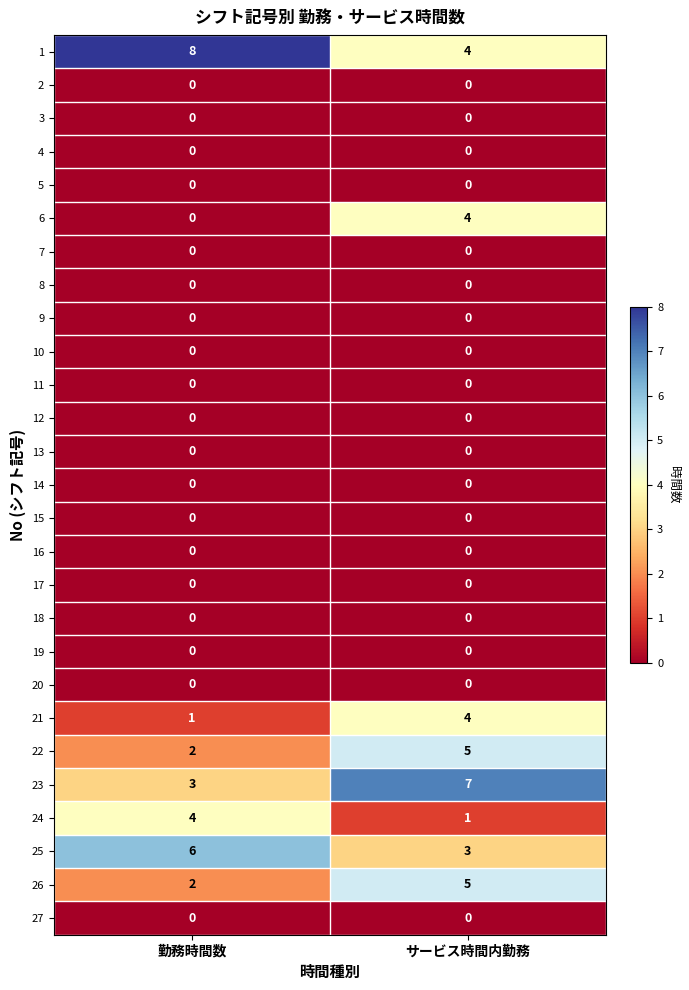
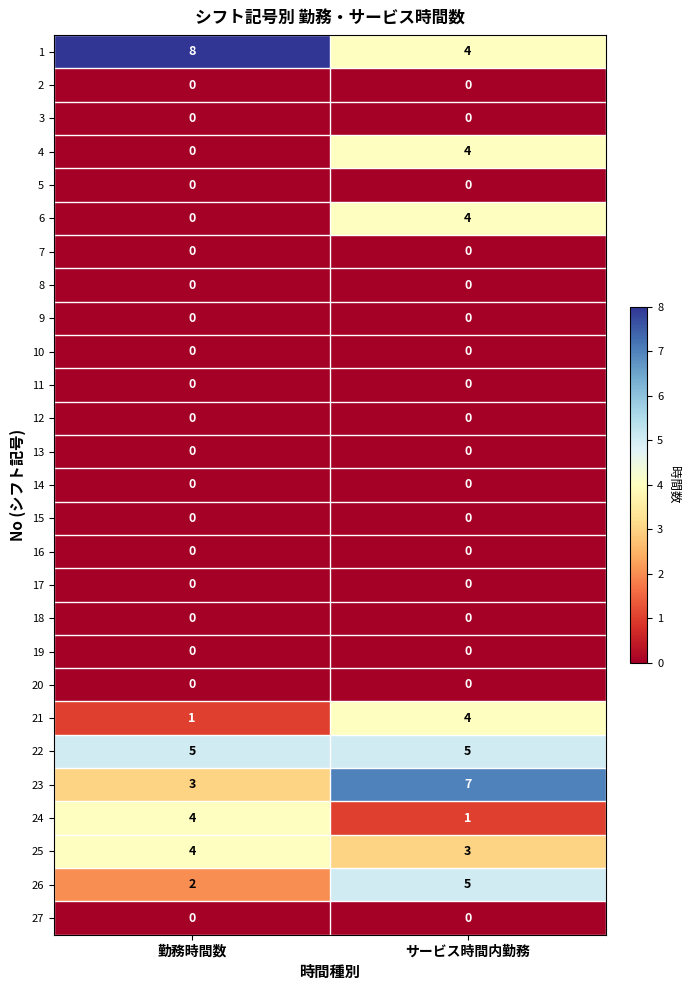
4, サービス時間内勤務: 0 -> 4
22, 勤務時間数: 2 -> 5
25, 勤務時間数: 6 -> 4
